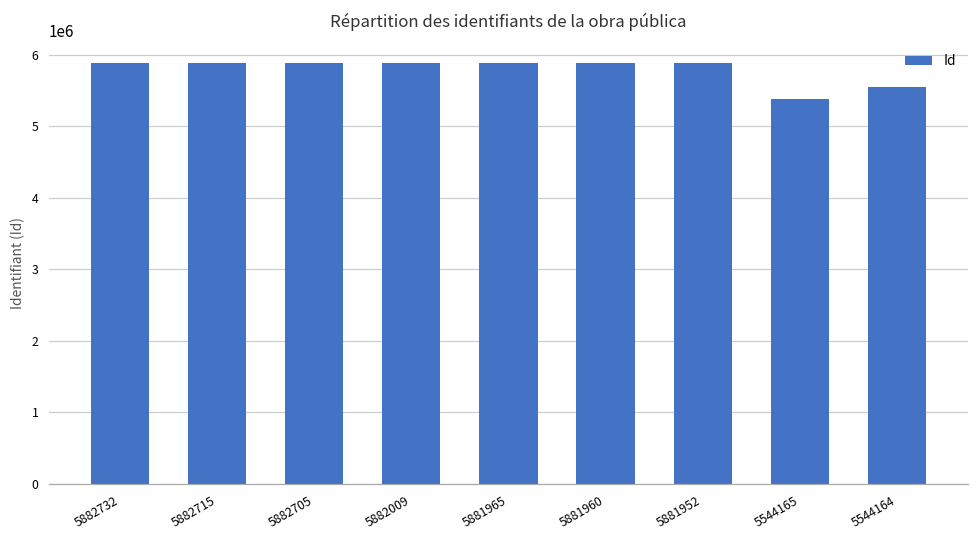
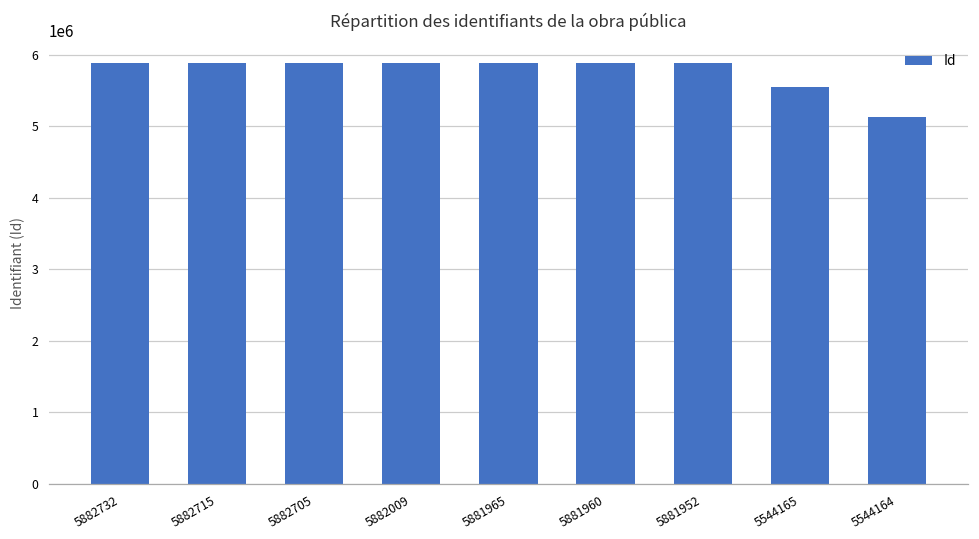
5544165: 5400000 -> 5500000
5544164: 5500000 -> 5100000
